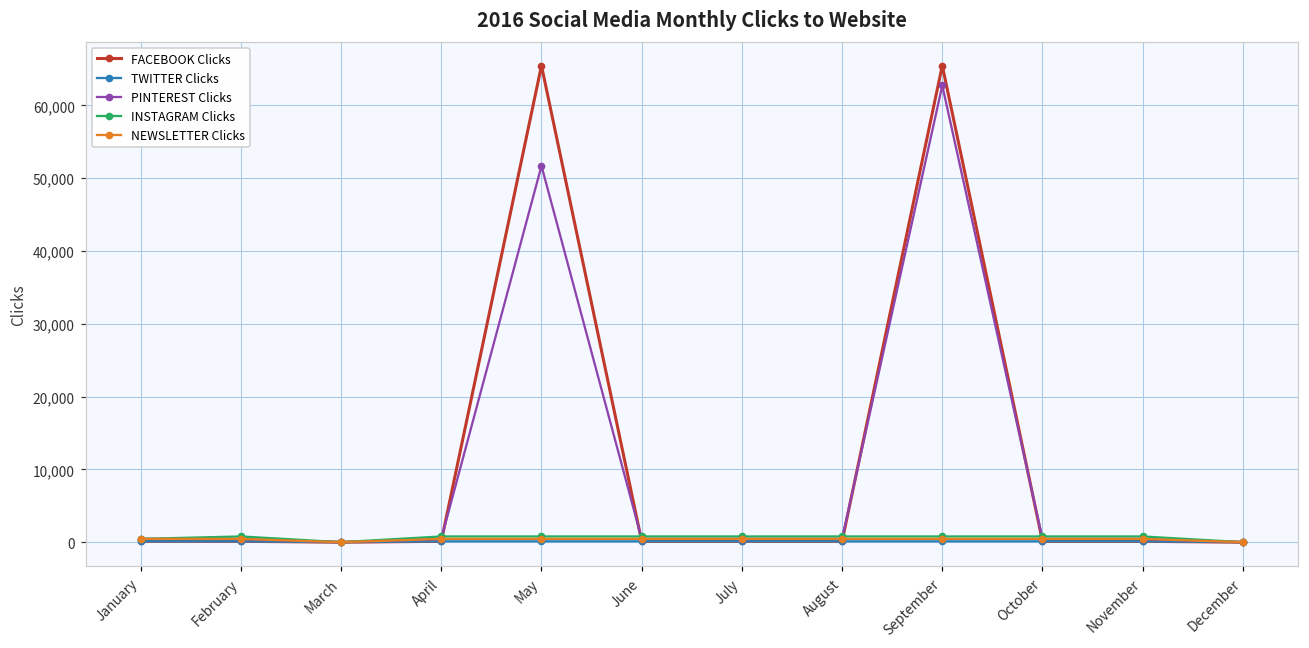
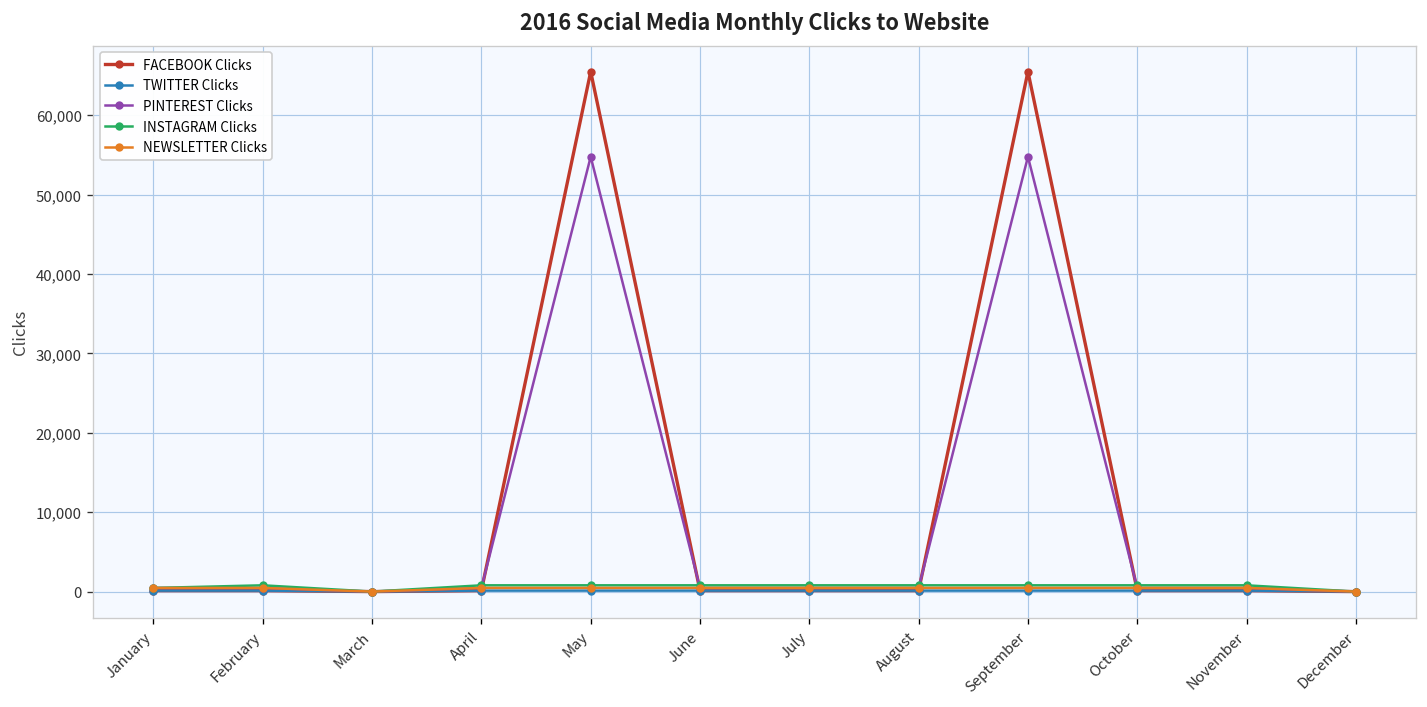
PINTEREST Clicks, May: 52,000 -> 55,000
PINTEREST Clicks, September: 63,000 -> 55,000
